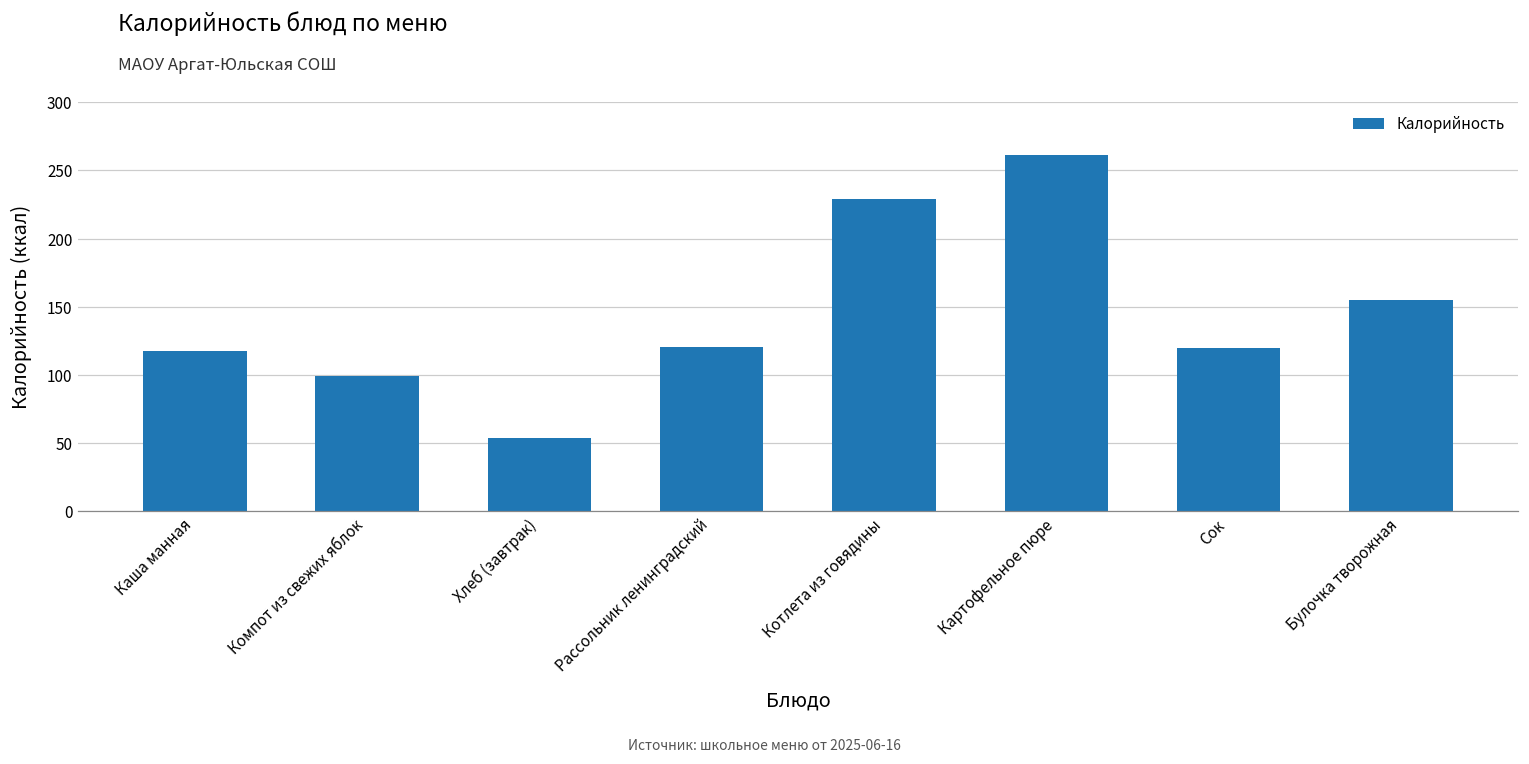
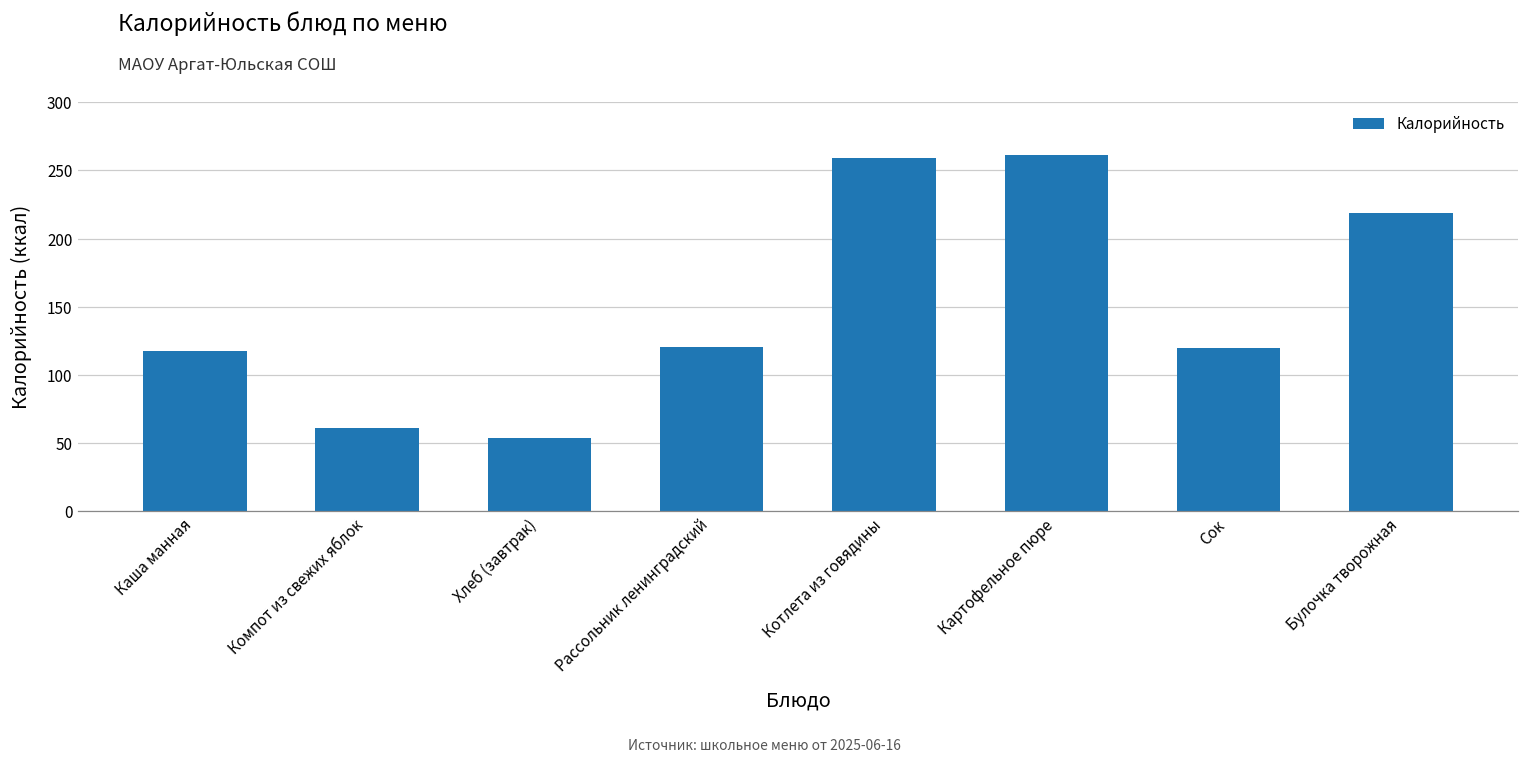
Компот из свежих яблок: 99 -> 61
Котлета из говядины: 229 -> 259
Булочка творожная: 155 -> 219
